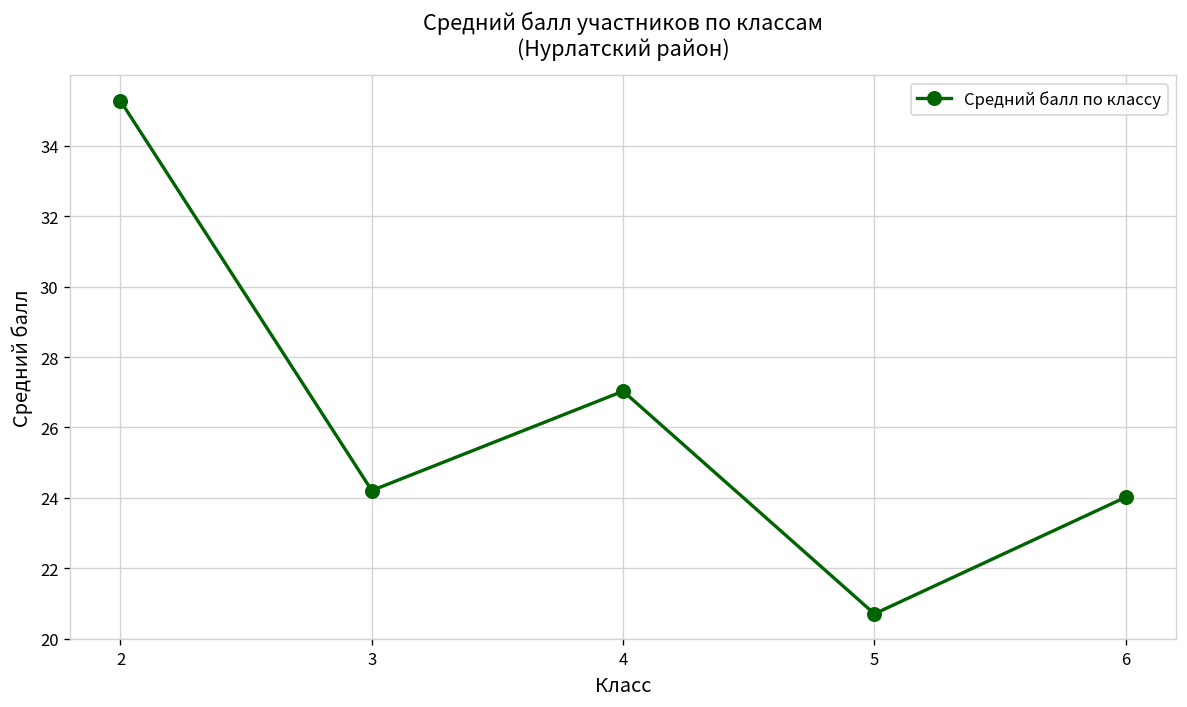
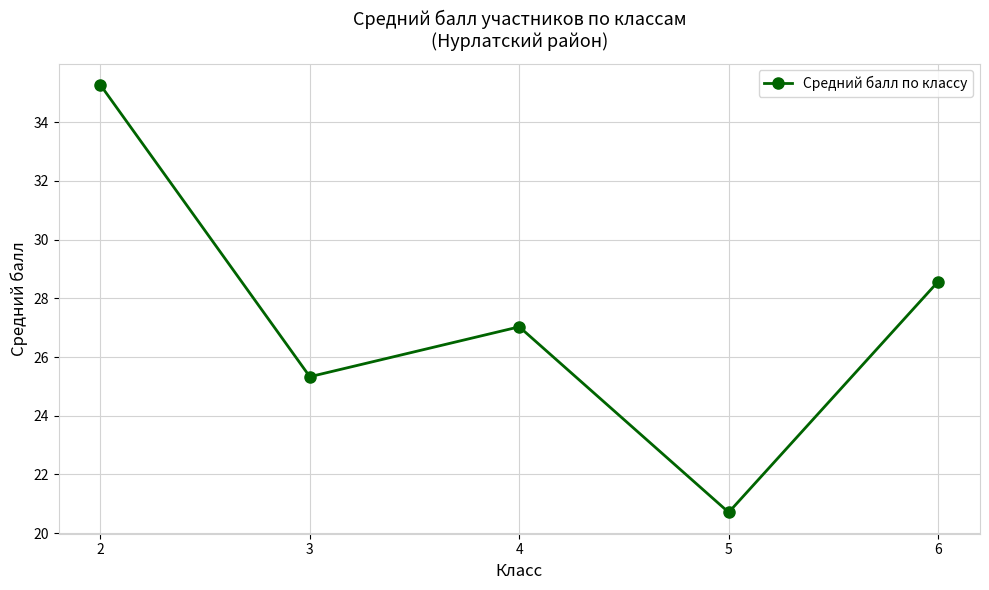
3: 24.2 -> 25.3
6: 24.0 -> 28.6
